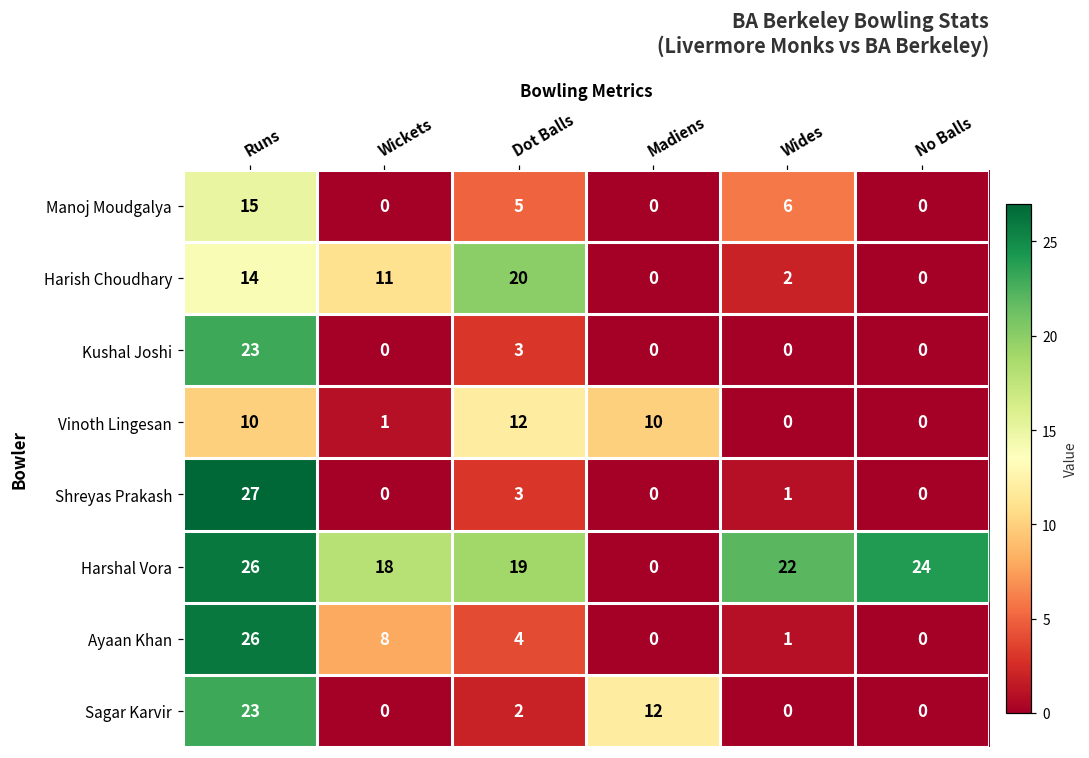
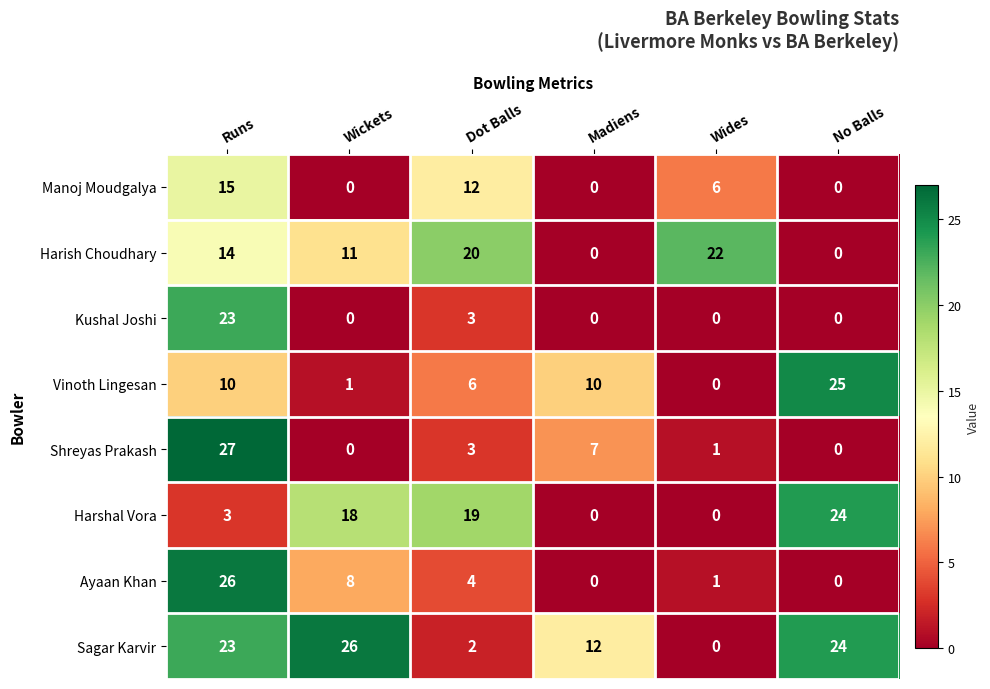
Manoj Moudgalya, Dot Balls: 5 -> 12
Harish Choudhary, Wides: 2 -> 22
Vinoth Lingesan, Dot Balls: 12 -> 6
Vinoth Lingesan, No Balls: 0 -> 25
Shreyas Prakash, Madiens: 0 -> 7
Harshal Vora, Runs: 26 -> 3
Harshal Vora, Wides: 22 -> 0
Sagar Karvir, Wickets: 0 -> 26
Sagar Karvir, No Balls: 0 -> 24
